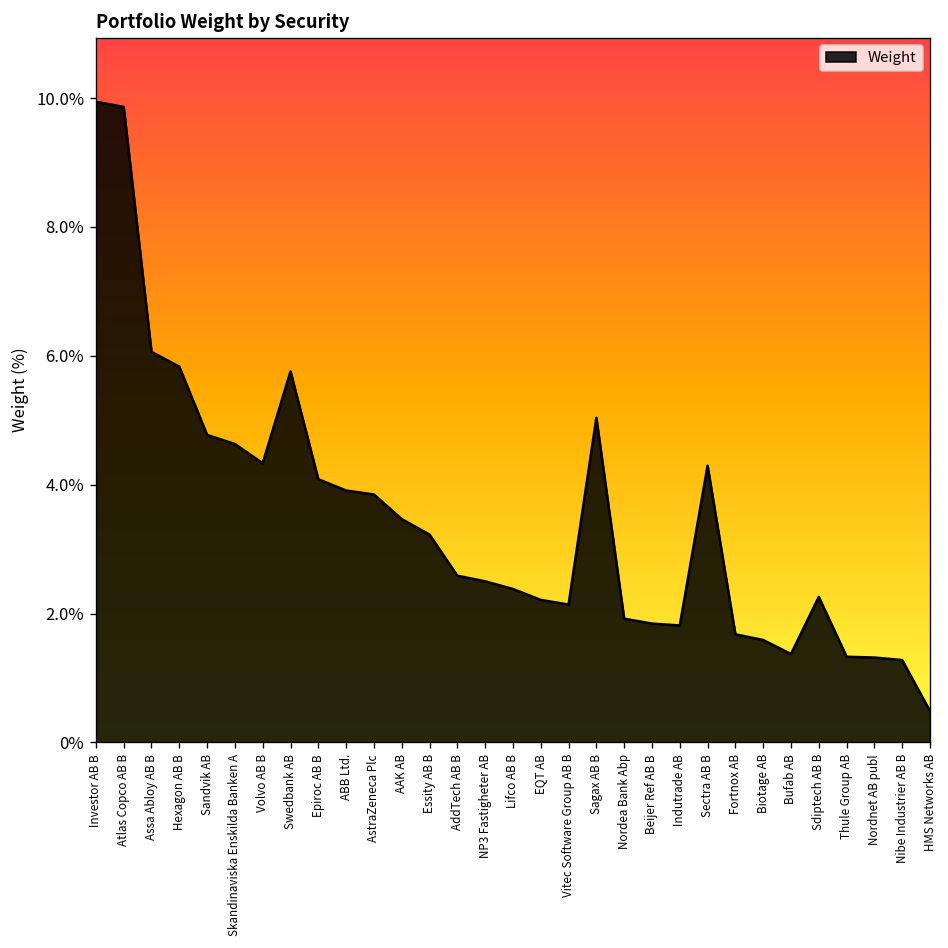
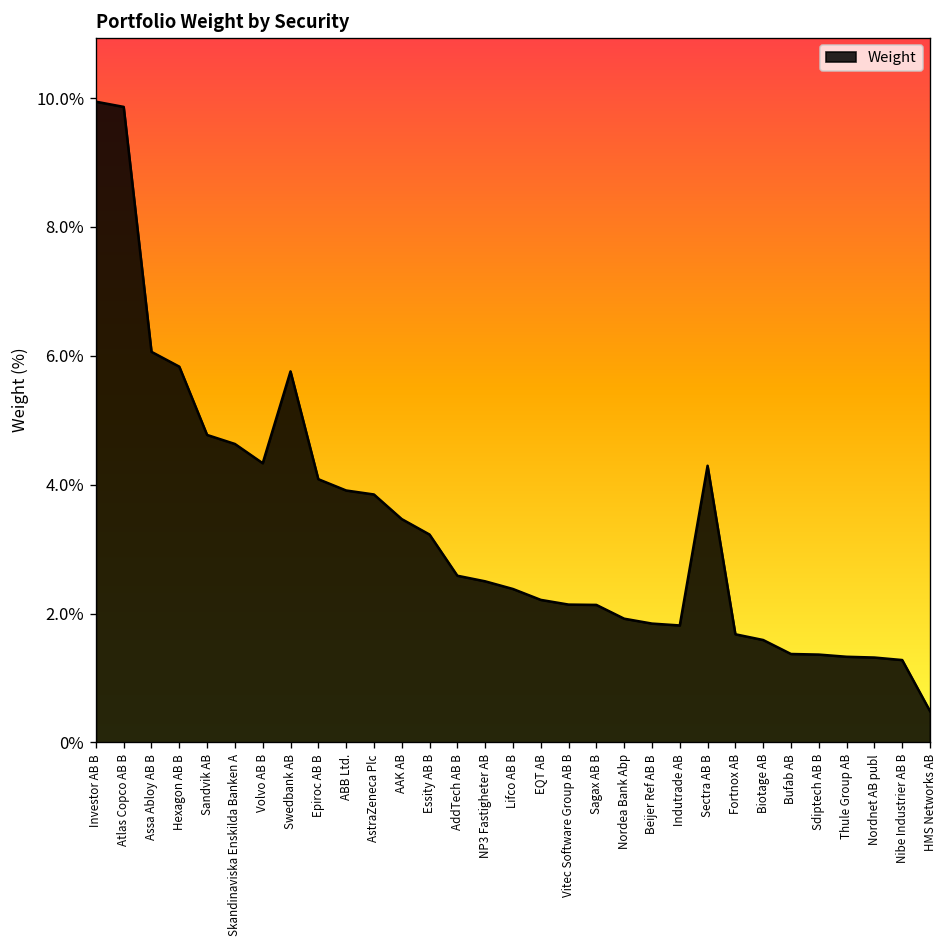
Sagax AB B: 5.0% -> 2.1%
Sdiptech AB B: 2.3% -> 1.4%
